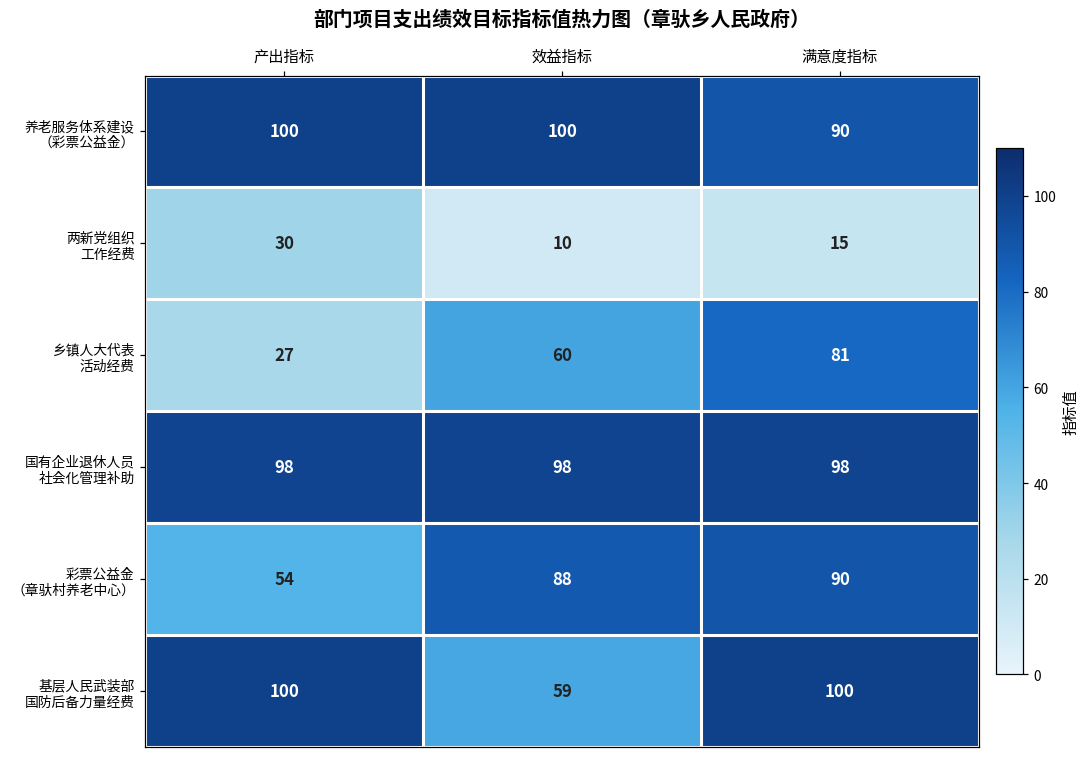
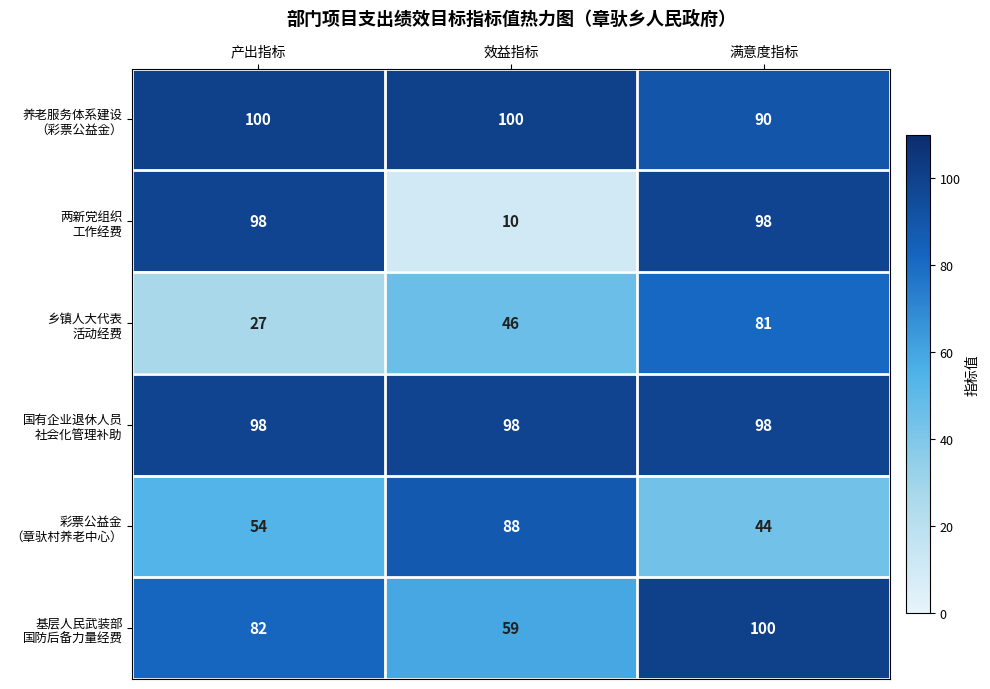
两新党组织 工作经费, 产出指标: 30 -> 98
两新党组织 工作经费, 满意度指标: 15 -> 98
乡镇人大代表 活动经费, 效益指标: 60 -> 46
彩票公益金 （章驮村养老中心）, 满意度指标: 90 -> 44
基层人民武装部 国防后备力量经费, 产出指标: 100 -> 82
